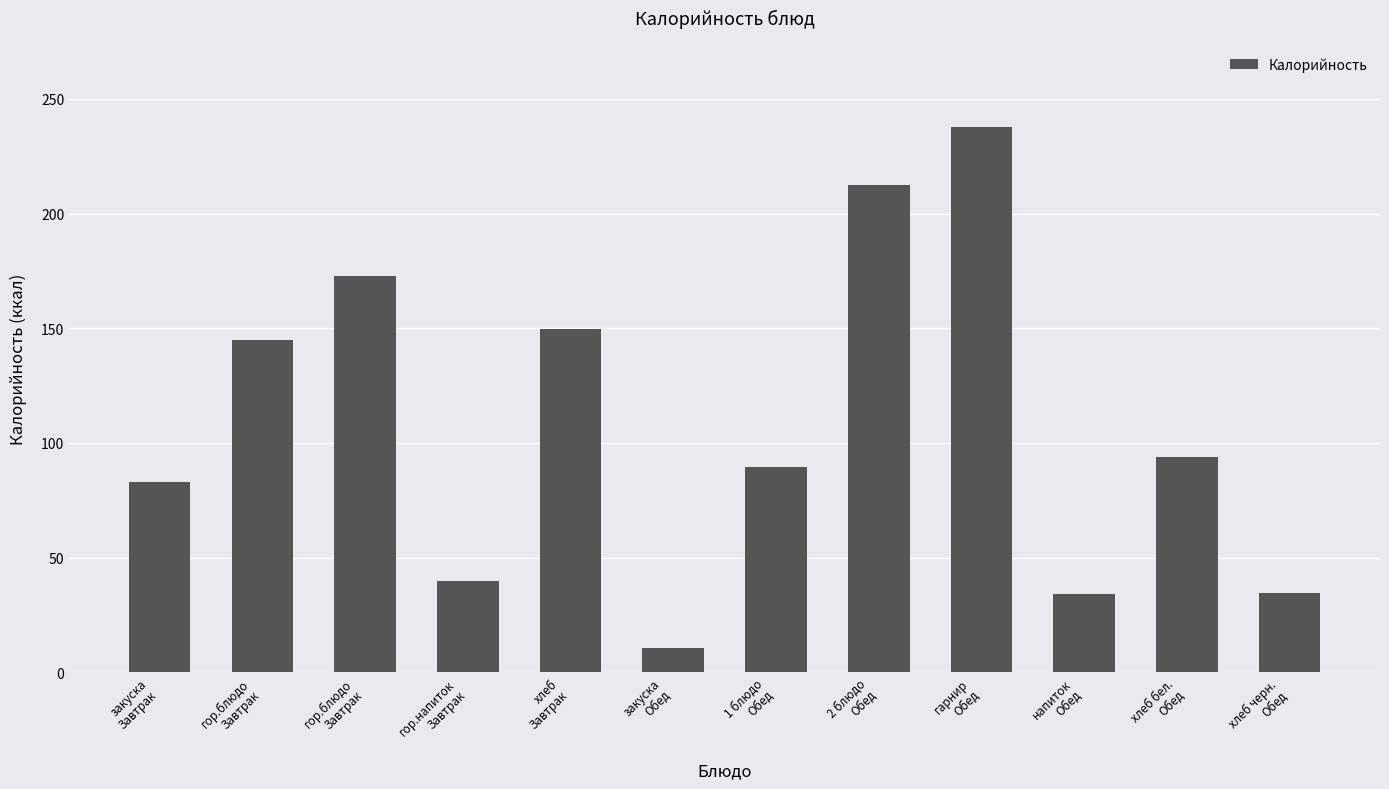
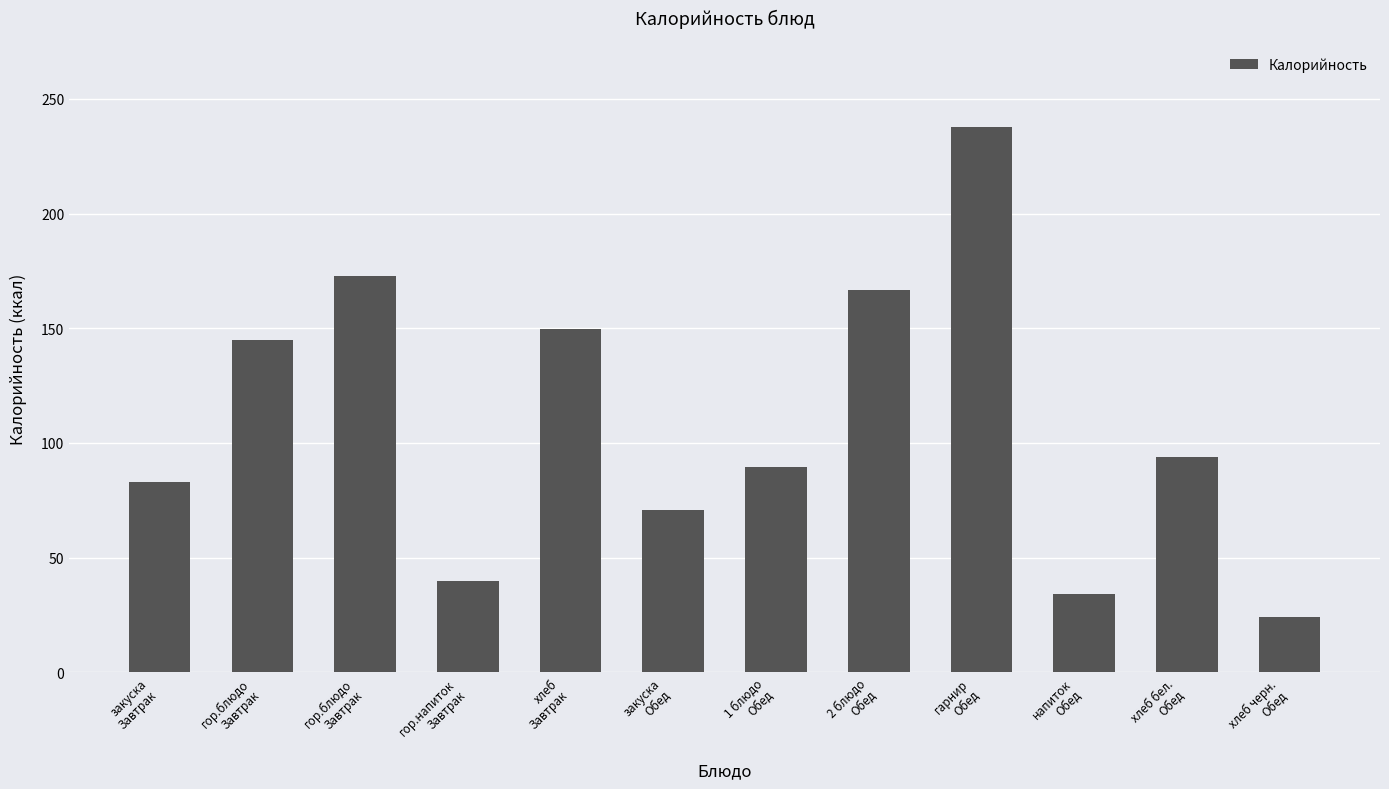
закуска Обед: 11 -> 71
2 блюдо Обед: 212 -> 167
хлеб черн. Обед: 35 -> 24
